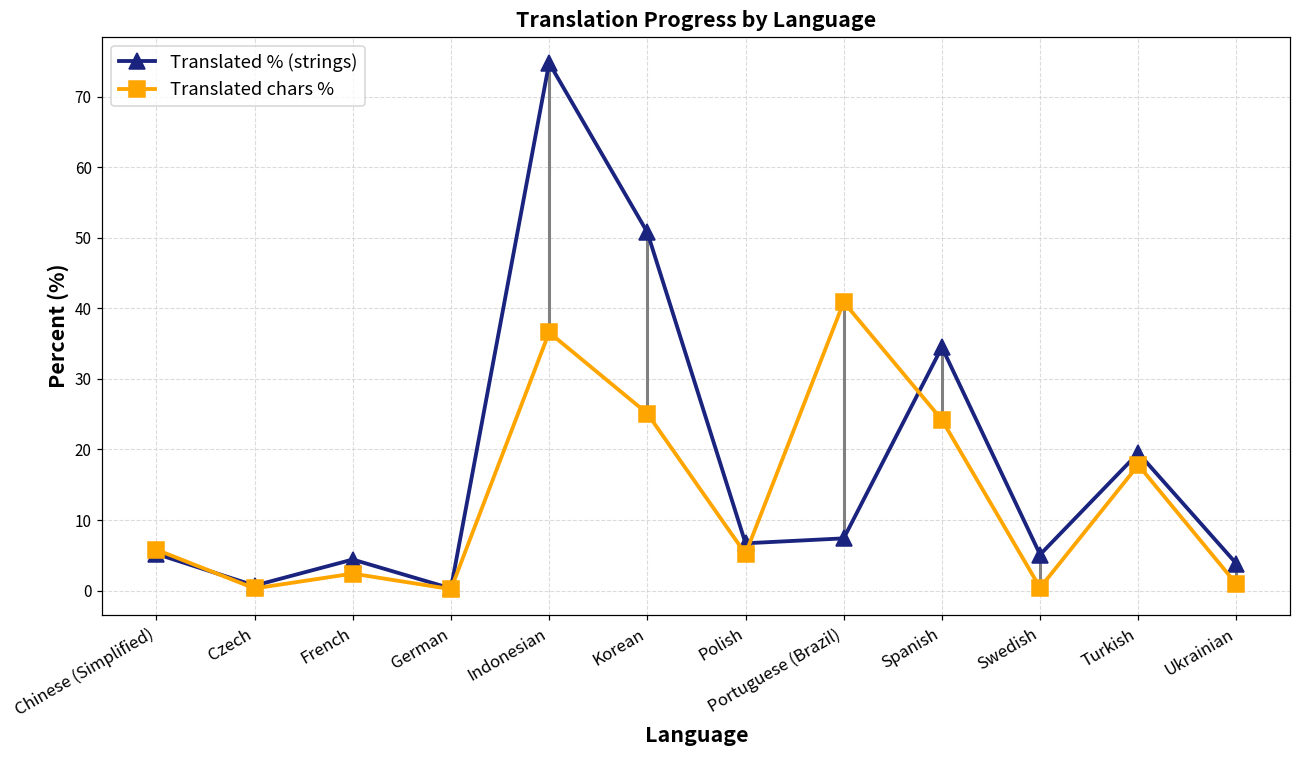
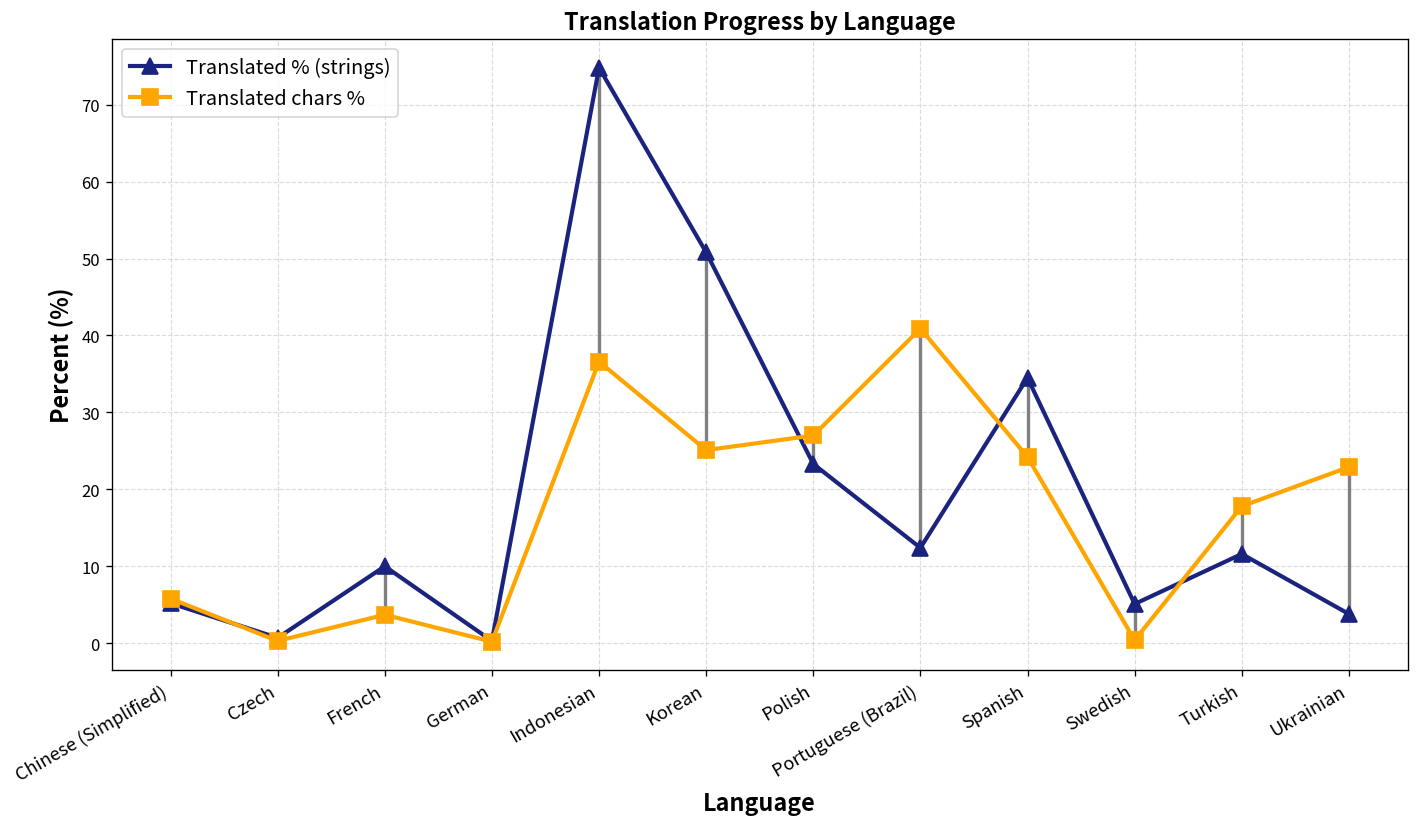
Translated % (strings), French: 4 -> 10
Translated chars %, French: 2 -> 4
Translated % (strings), Polish: 7 -> 23
Translated chars %, Polish: 5 -> 27
Translated % (strings), Portuguese (Brazil): 7 -> 12
Translated % (strings), Turkish: 20 -> 12
Translated chars %, Ukrainian: 1 -> 23
